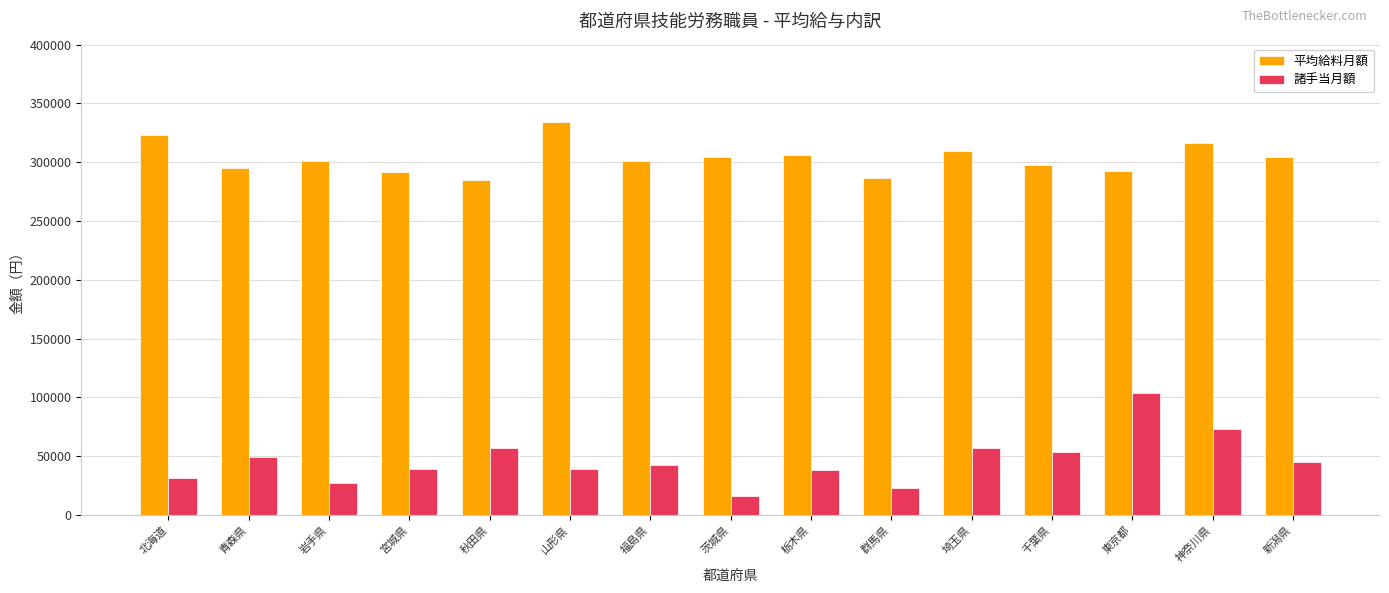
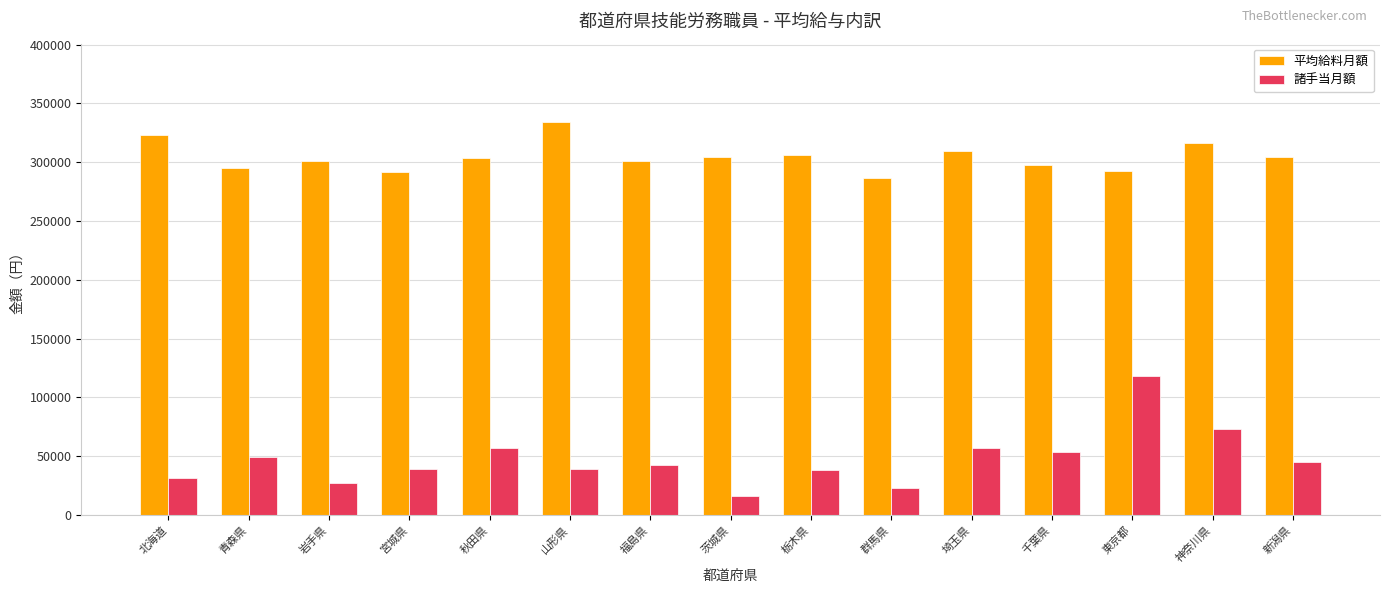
平均給料月額, 秋田県: 285000 -> 304000
諸手当月額, 東京都: 103000 -> 118000
